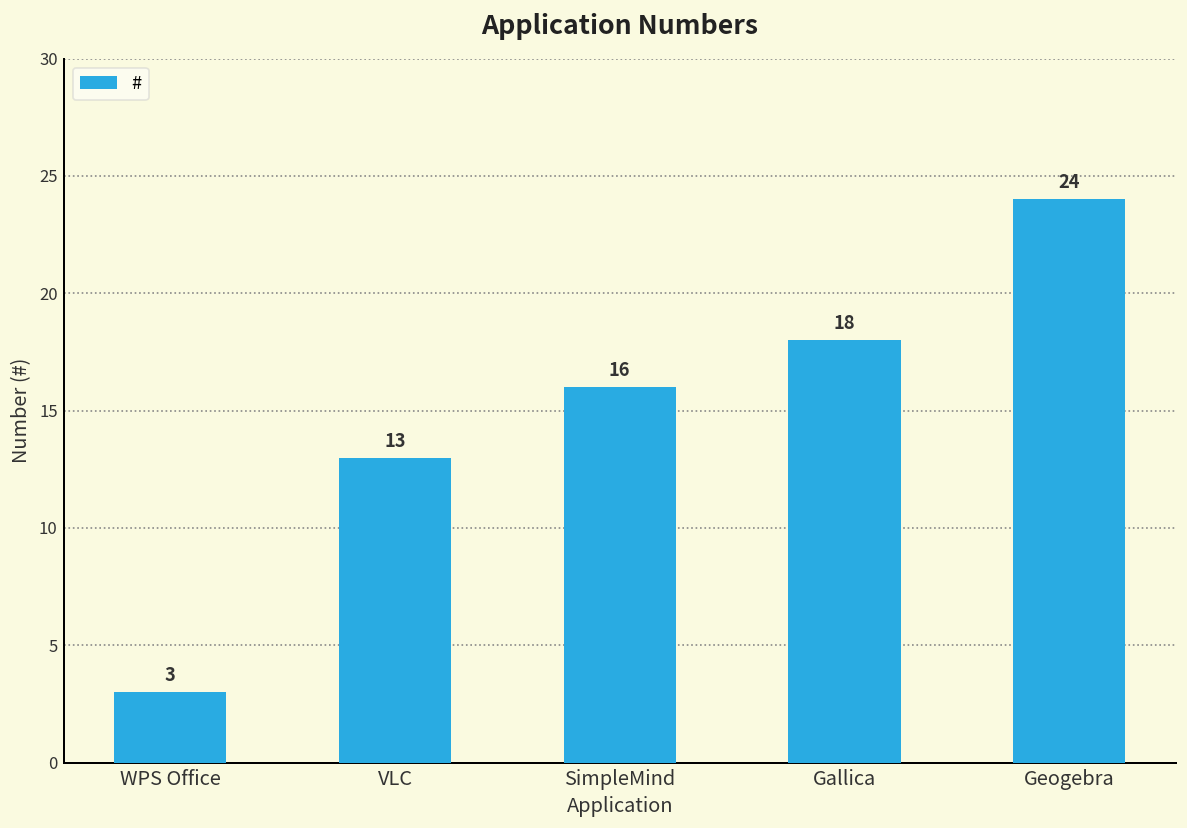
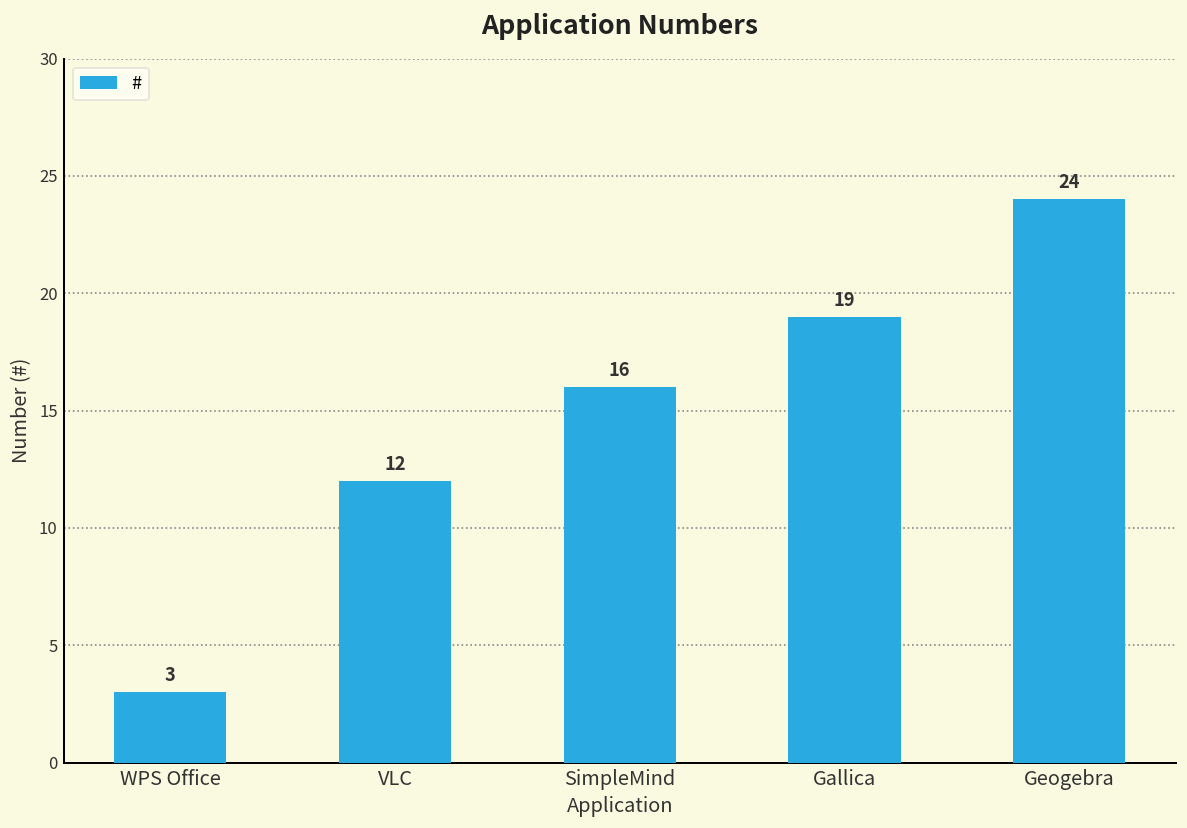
VLC: 13 -> 12
Gallica: 18 -> 19
